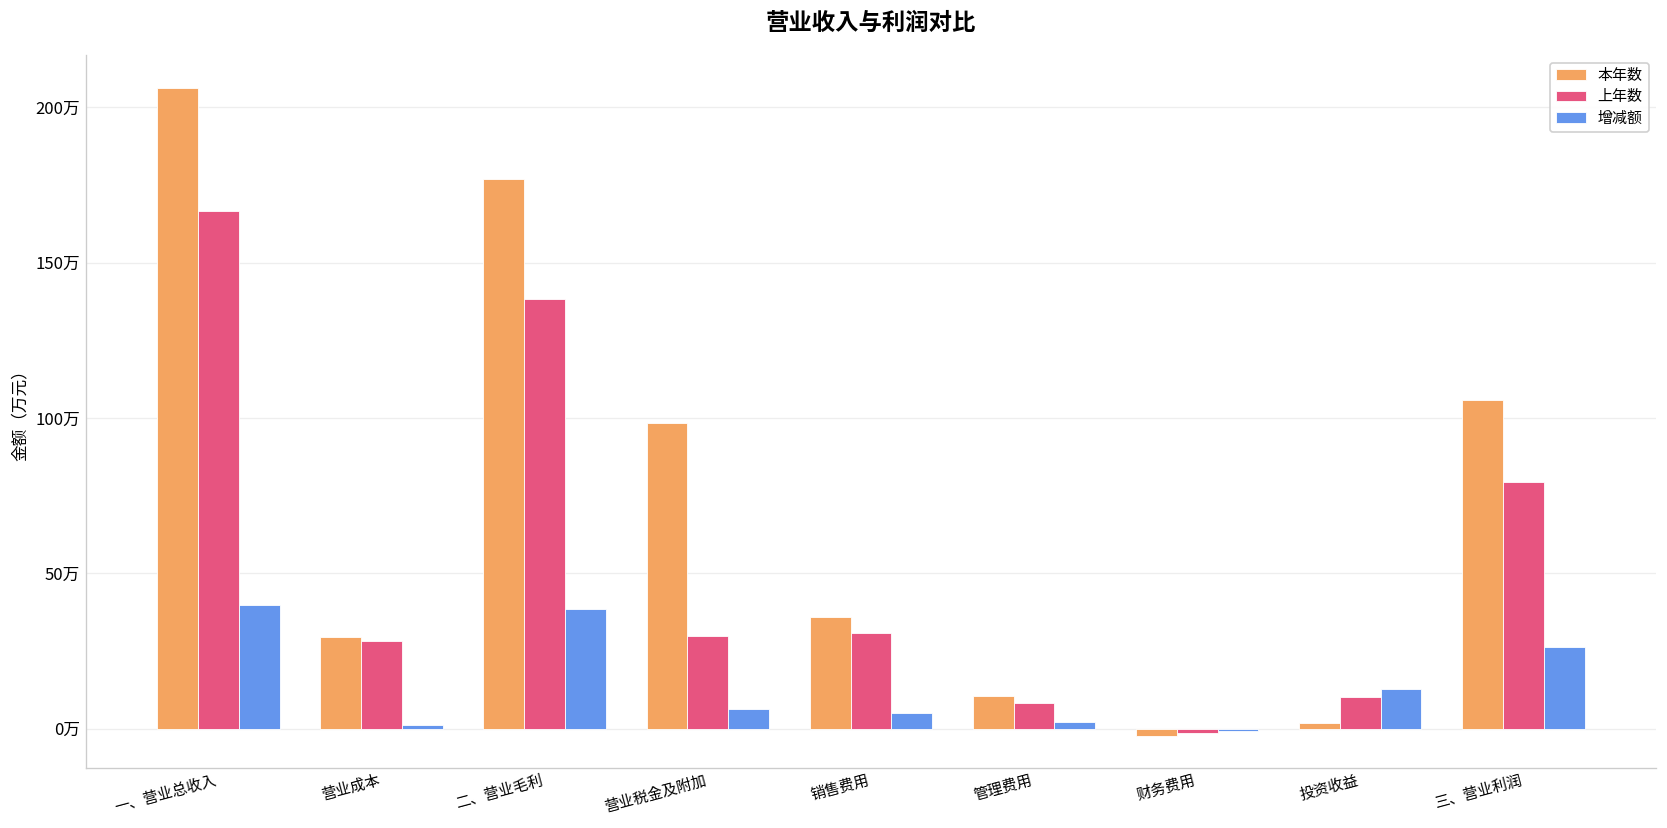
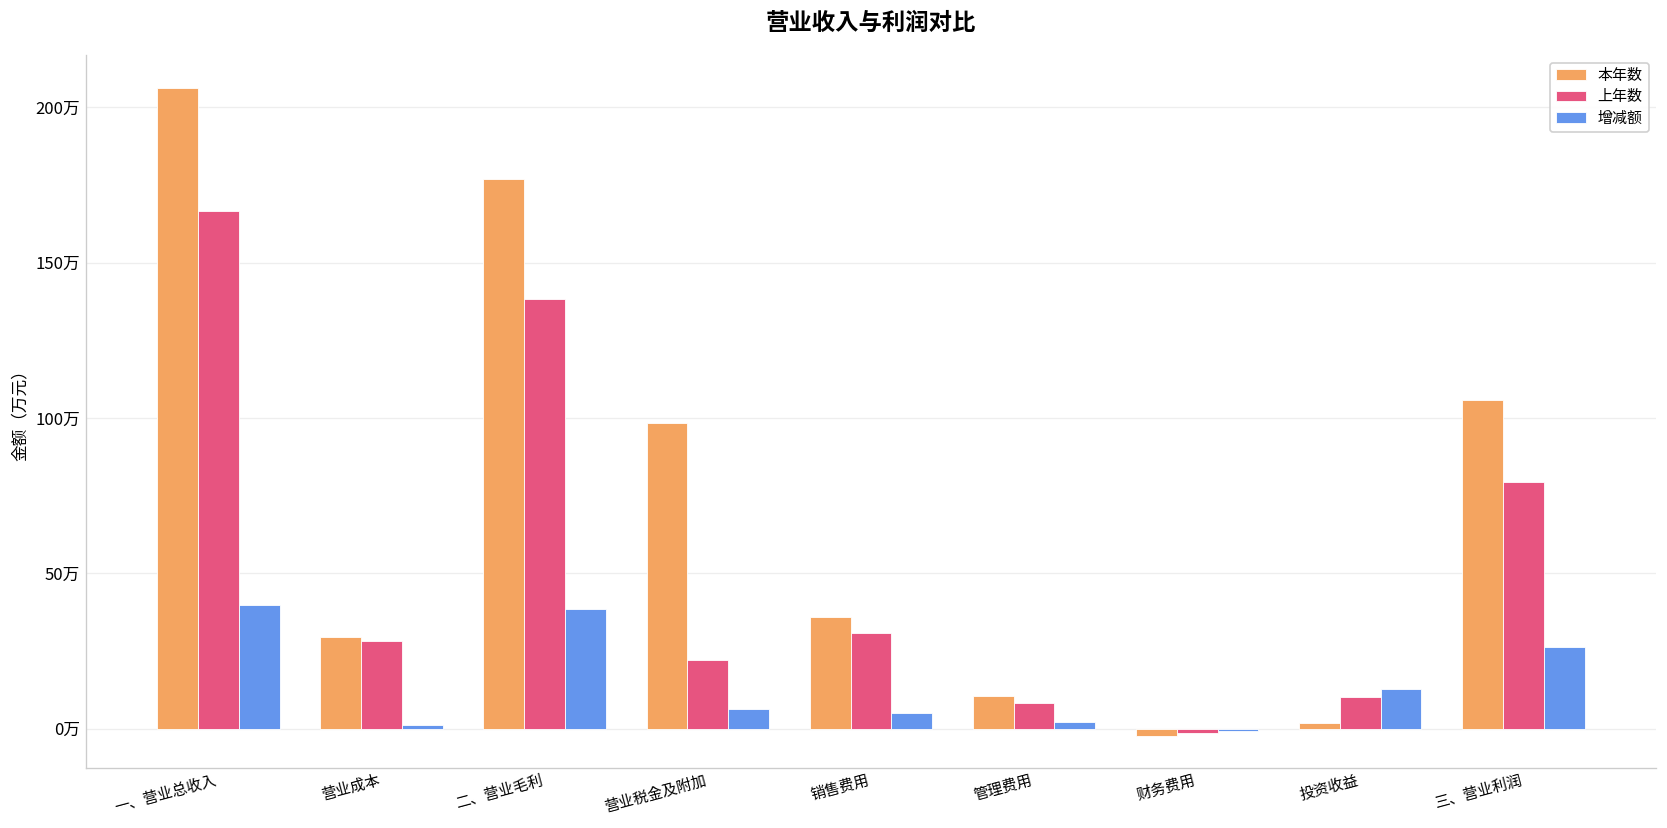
上年数, 营业税金及附加: 30万 -> 22万
